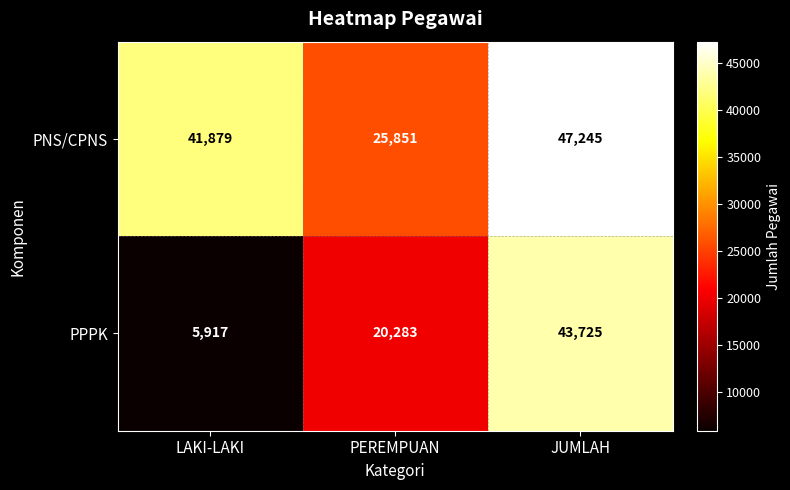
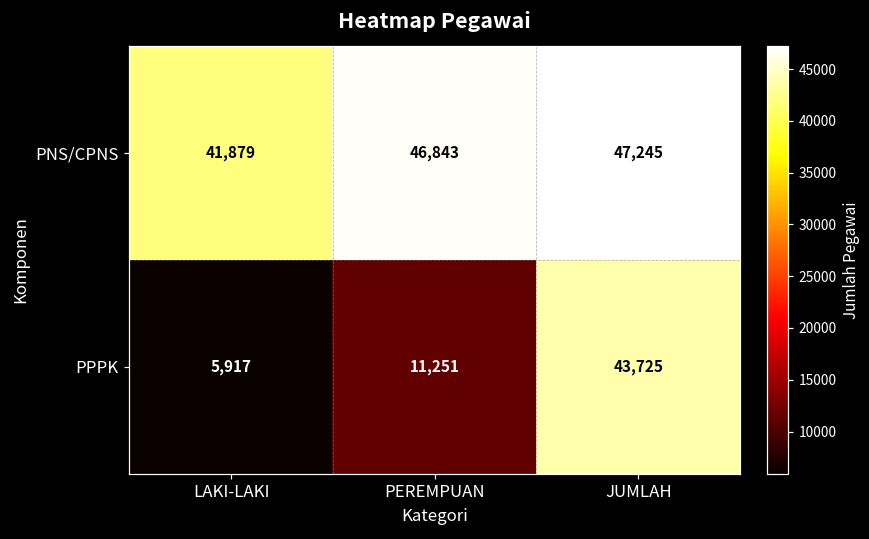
PNS/CPNS, PEREMPUAN: 25,851 -> 46,843
PPPK, PEREMPUAN: 20,283 -> 11,251
